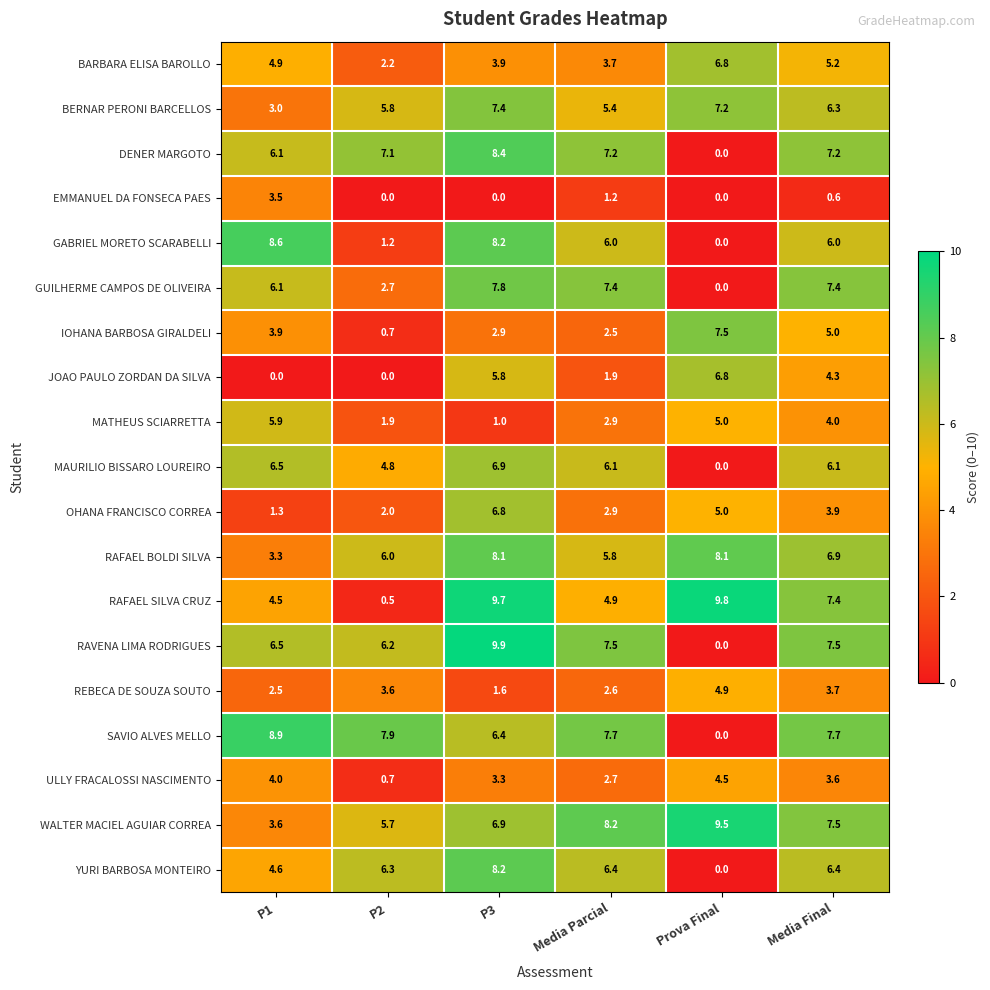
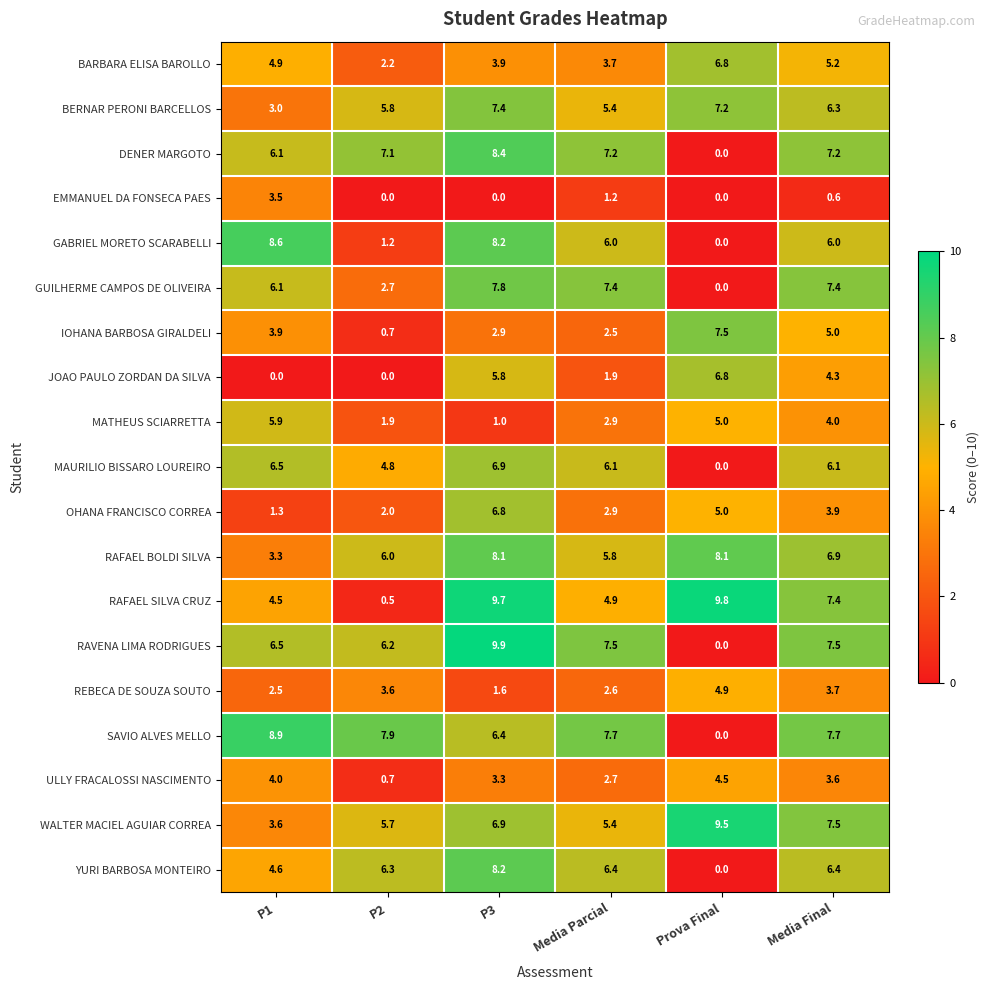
WALTER MACIEL AGUIAR CORREA, Media Parcial: 8.2 -> 5.4
